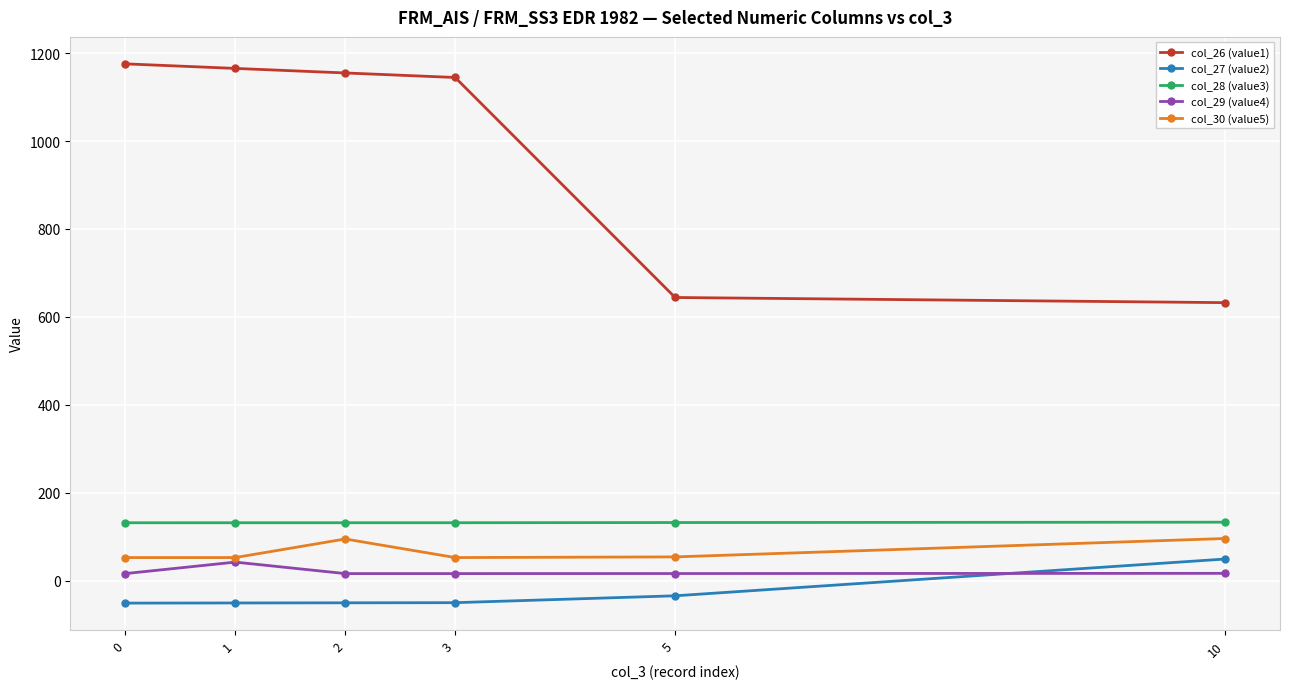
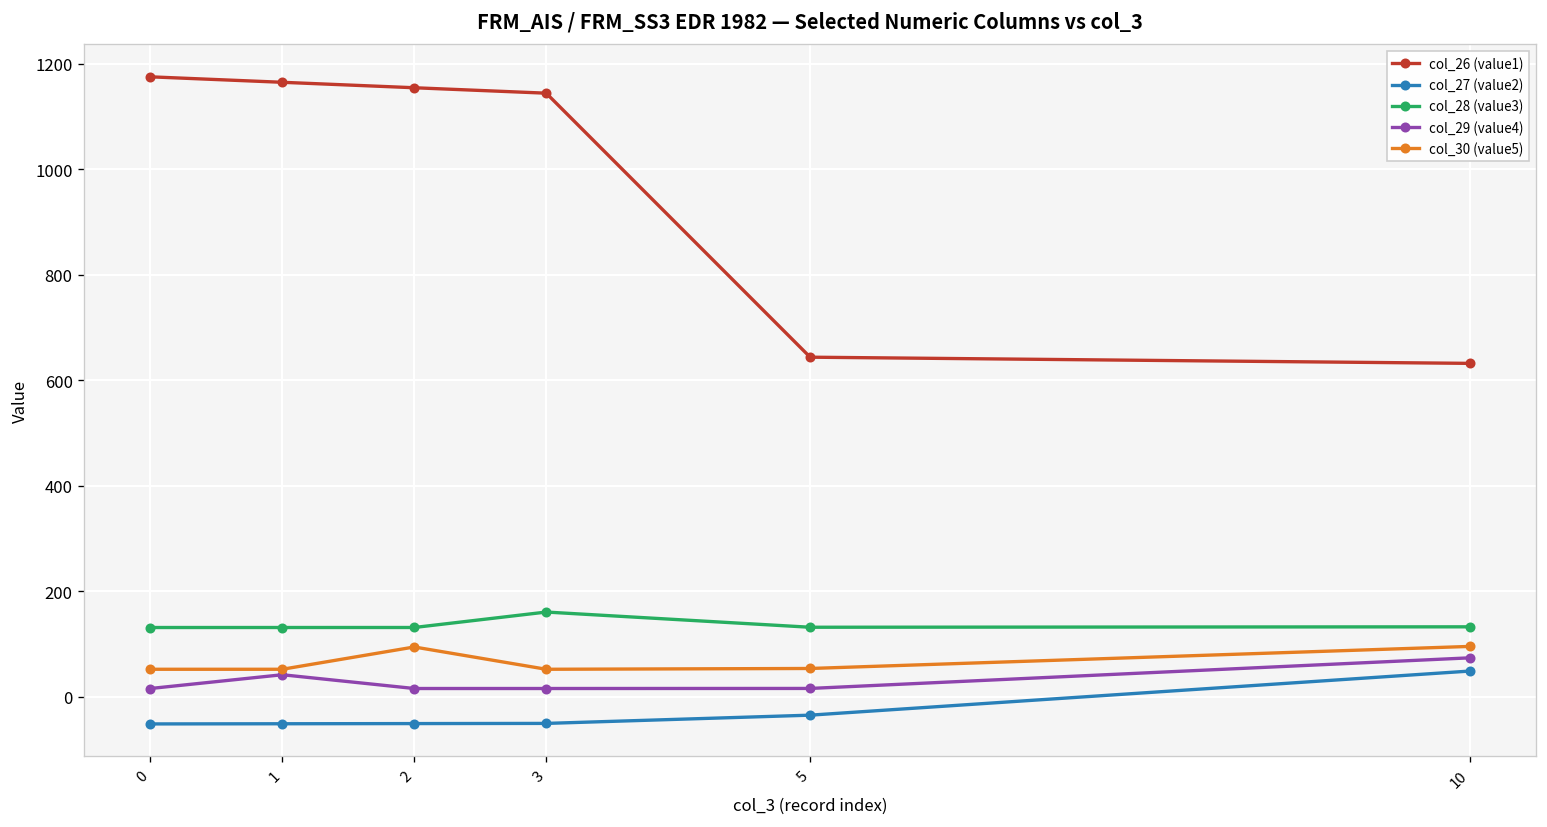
col_28 (value3), 3: 130 -> 160
col_29 (value4), 10: 20 -> 70
